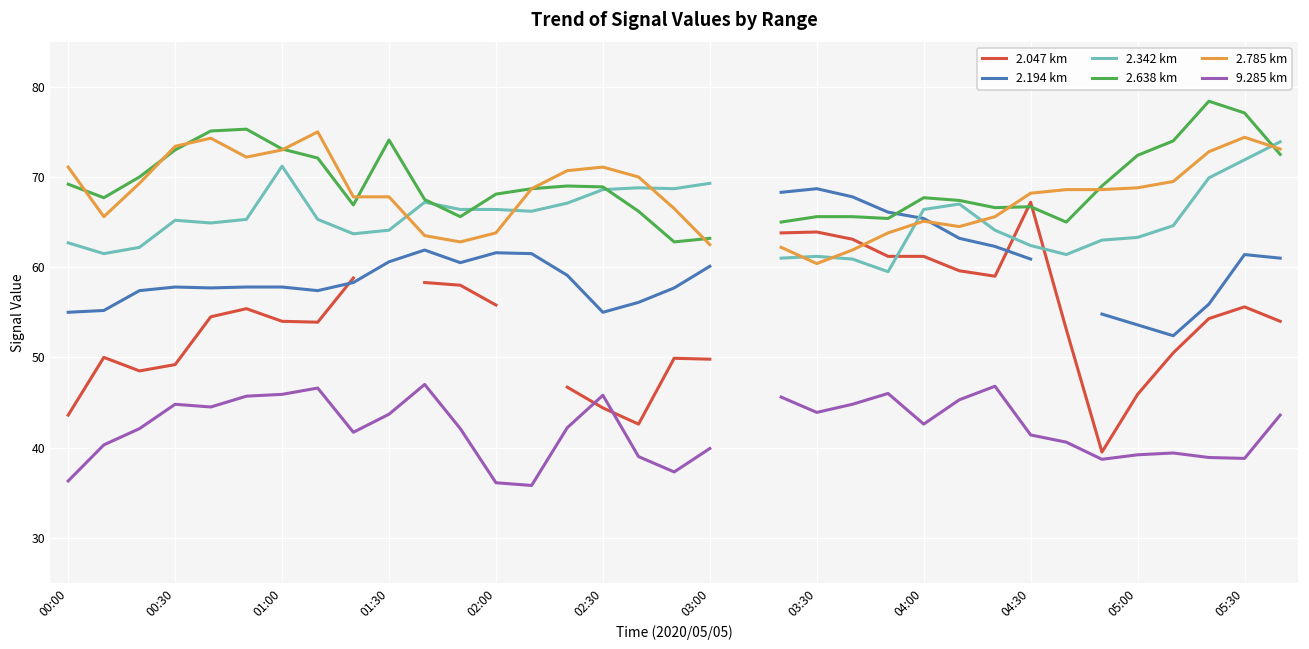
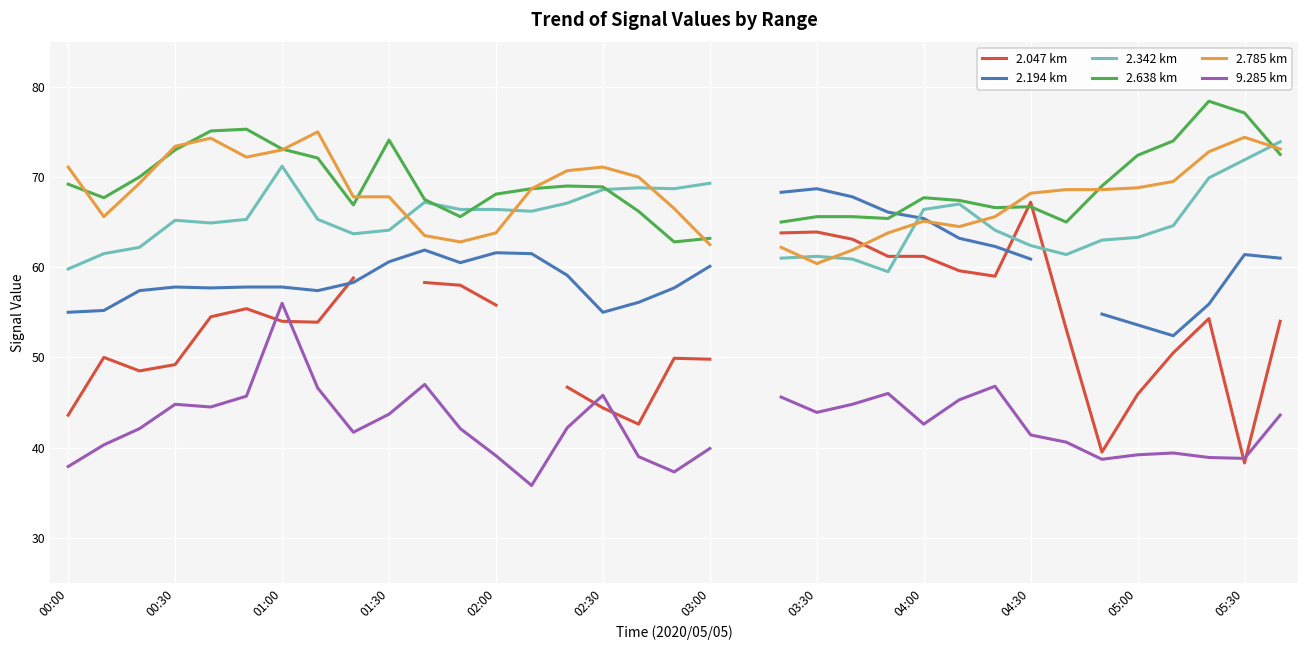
2.342 km, 00:00: 63 -> 60
9.285 km, 00:00: 36 -> 38
9.285 km, 01:00: 46 -> 56
9.285 km, 02:00: 36 -> 39
2.047 km, 05:30: 56 -> 38
